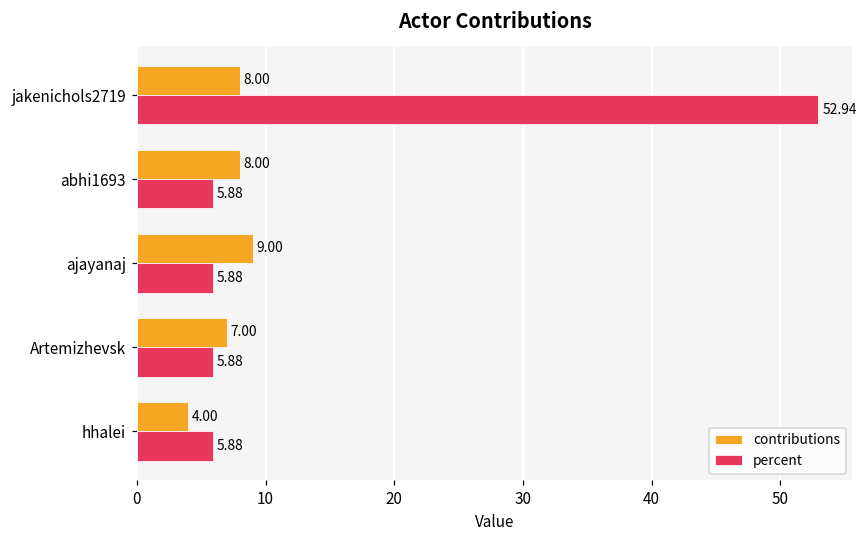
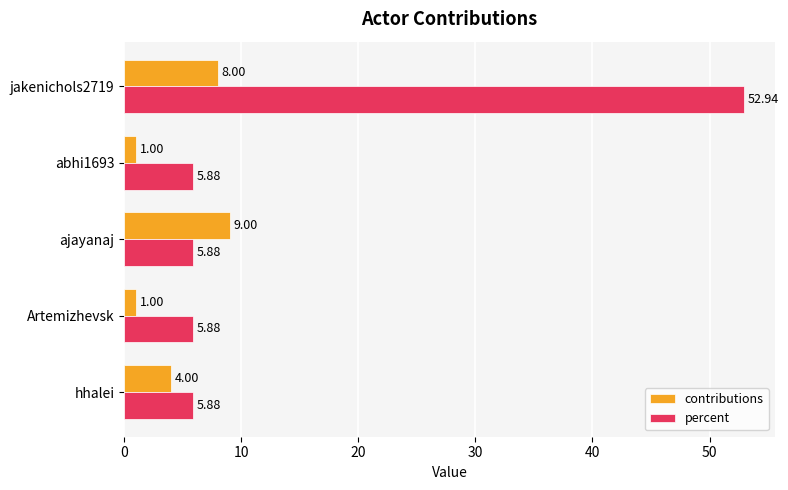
contributions, abhi1693: 8.00 -> 1.00
contributions, Artemizhevsk: 7.00 -> 1.00
